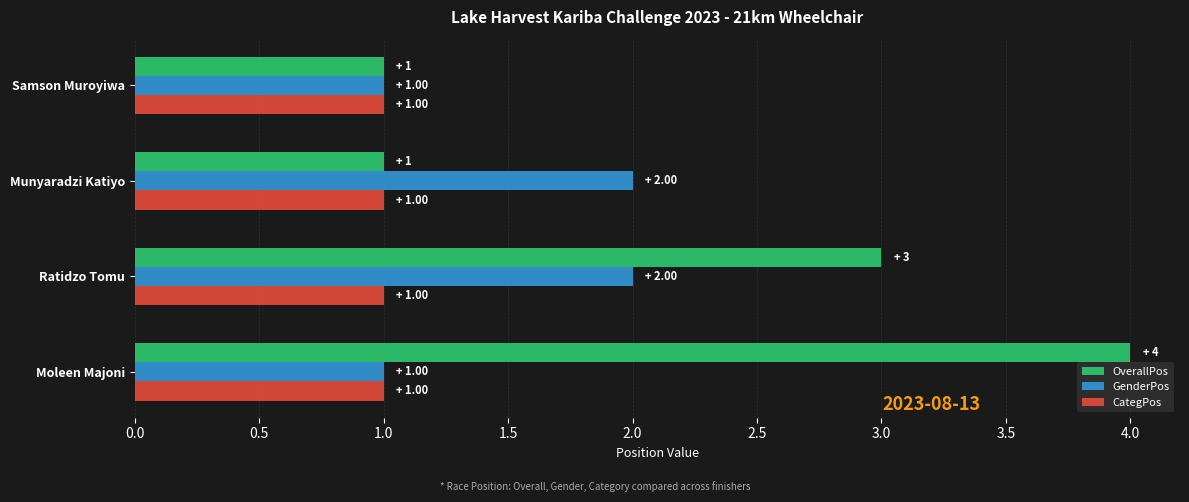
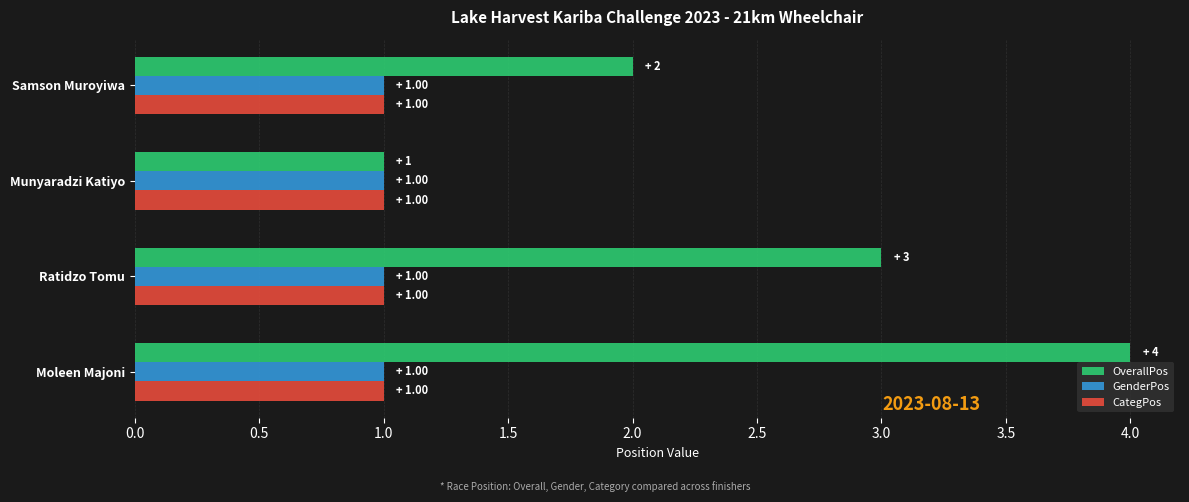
OverallPos, Samson Muroyiwa: 1 -> 2
GenderPos, Munyaradzi Katiyo: 2.00 -> 1.00
GenderPos, Ratidzo Tomu: 2.00 -> 1.00
